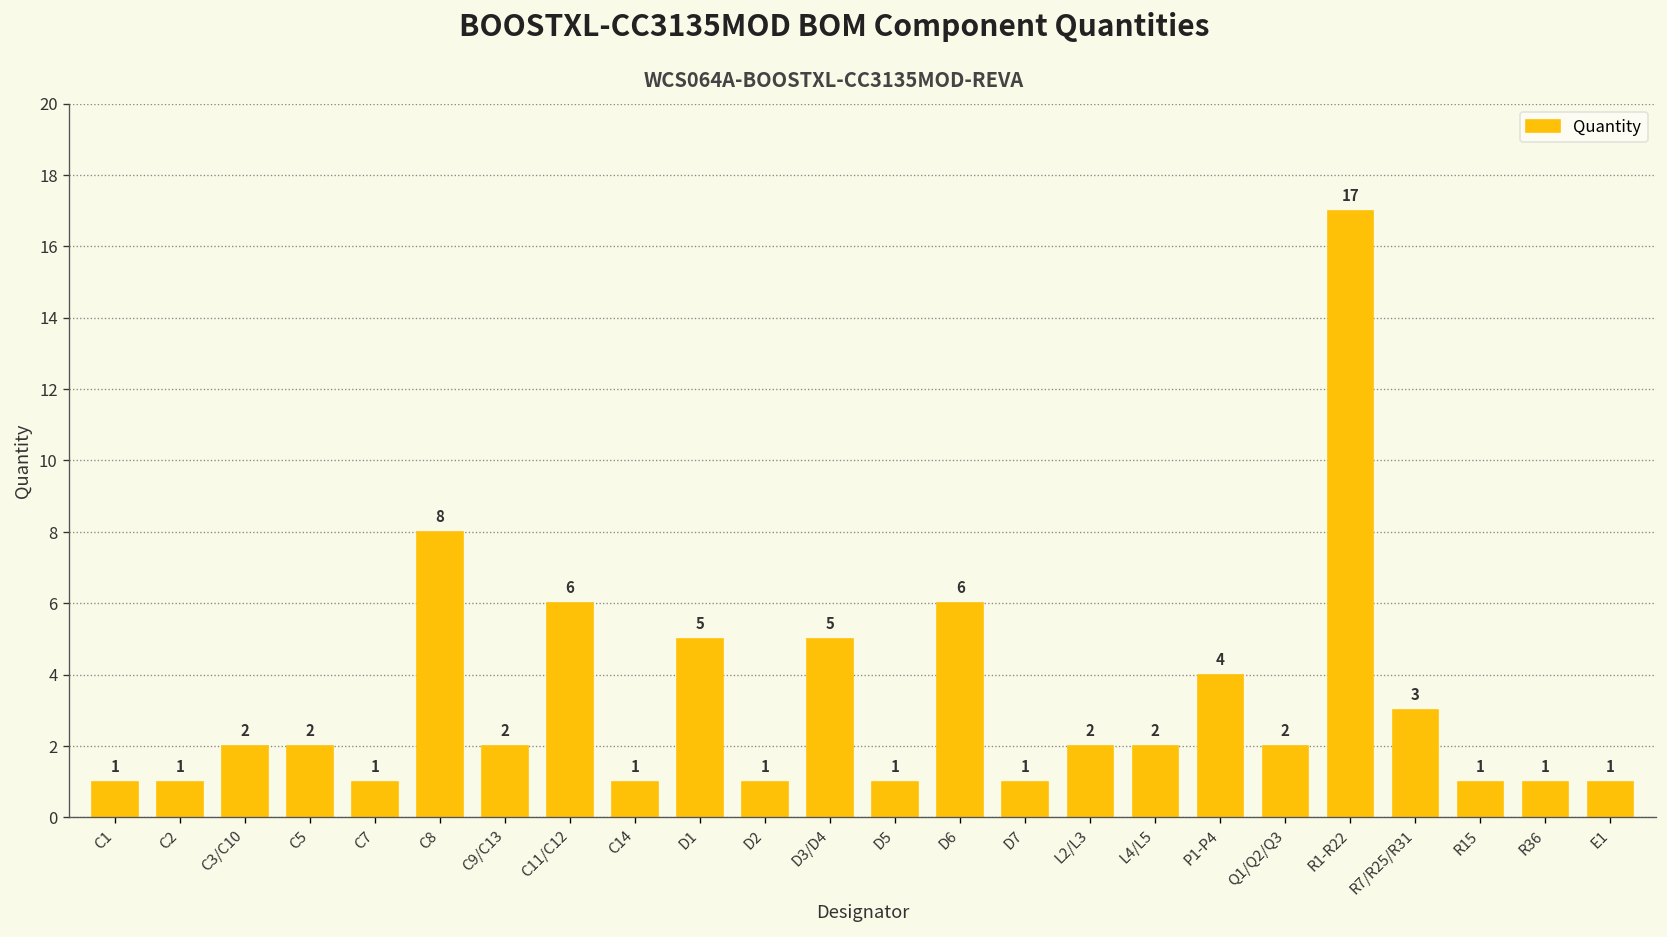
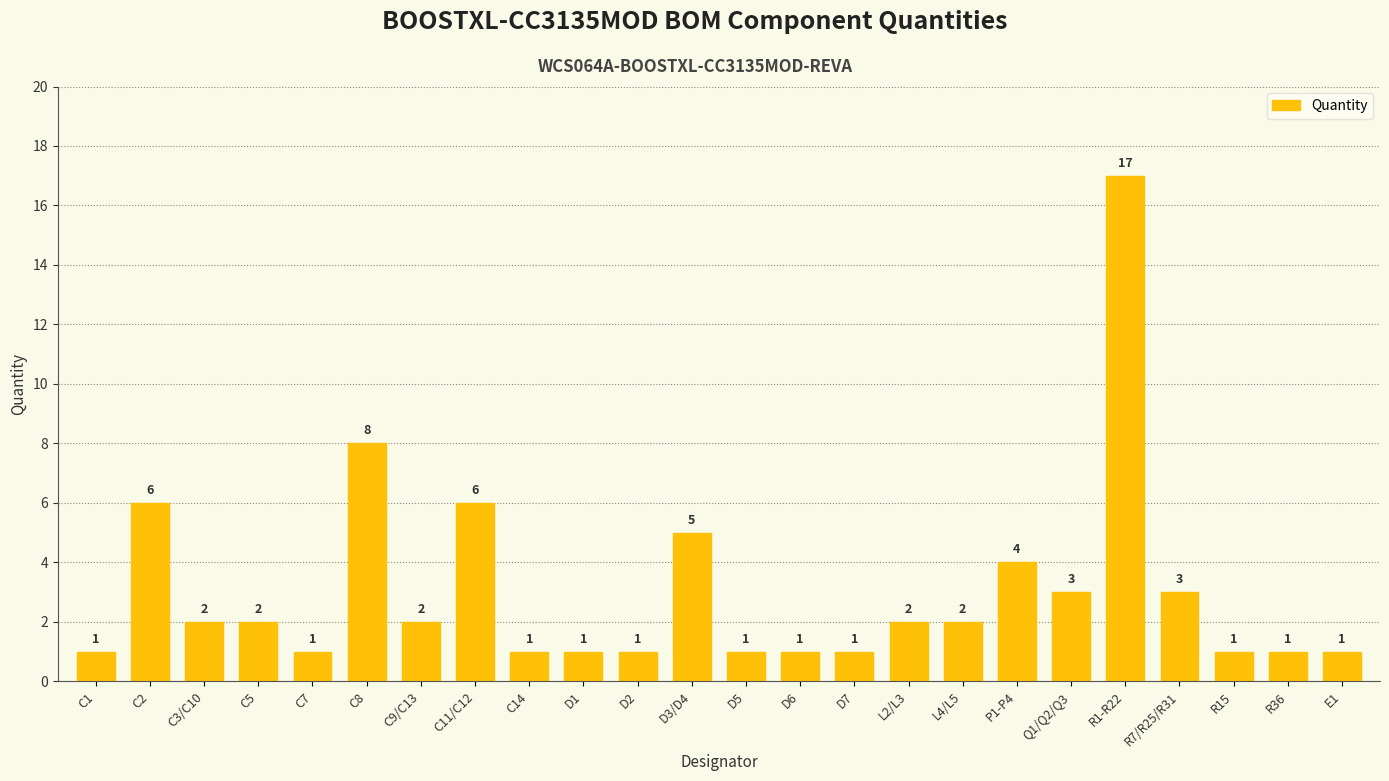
C2: 1 -> 6
D1: 5 -> 1
D6: 6 -> 1
Q1/Q2/Q3: 2 -> 3
